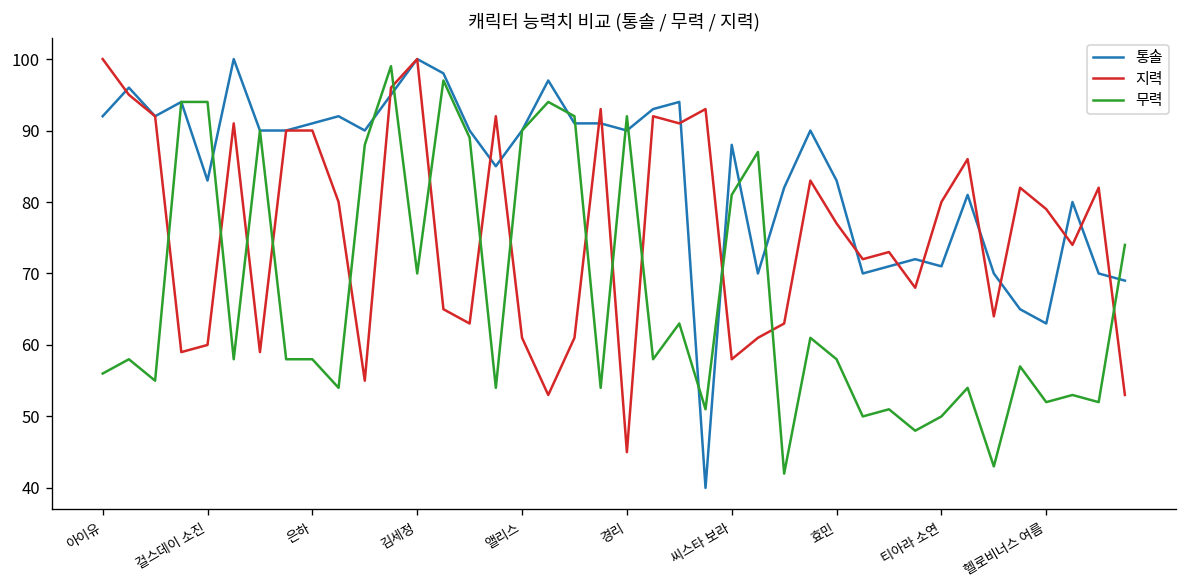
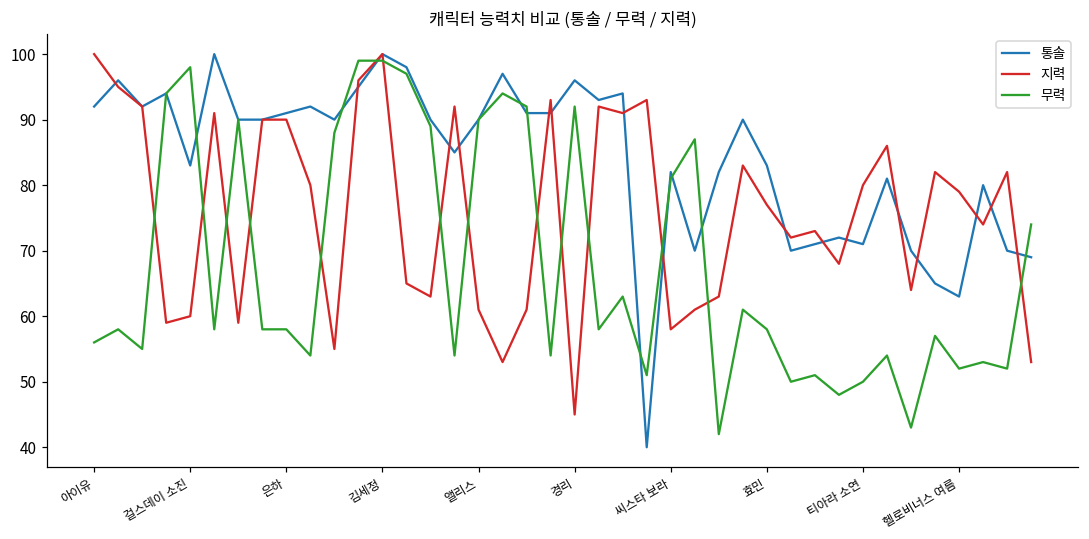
무력, 걸스데이 소진: 94 -> 98
무력, 김세정: 70 -> 99
통솔, 경리: 90 -> 96
통솔, 씨스타 보라: 88 -> 82
